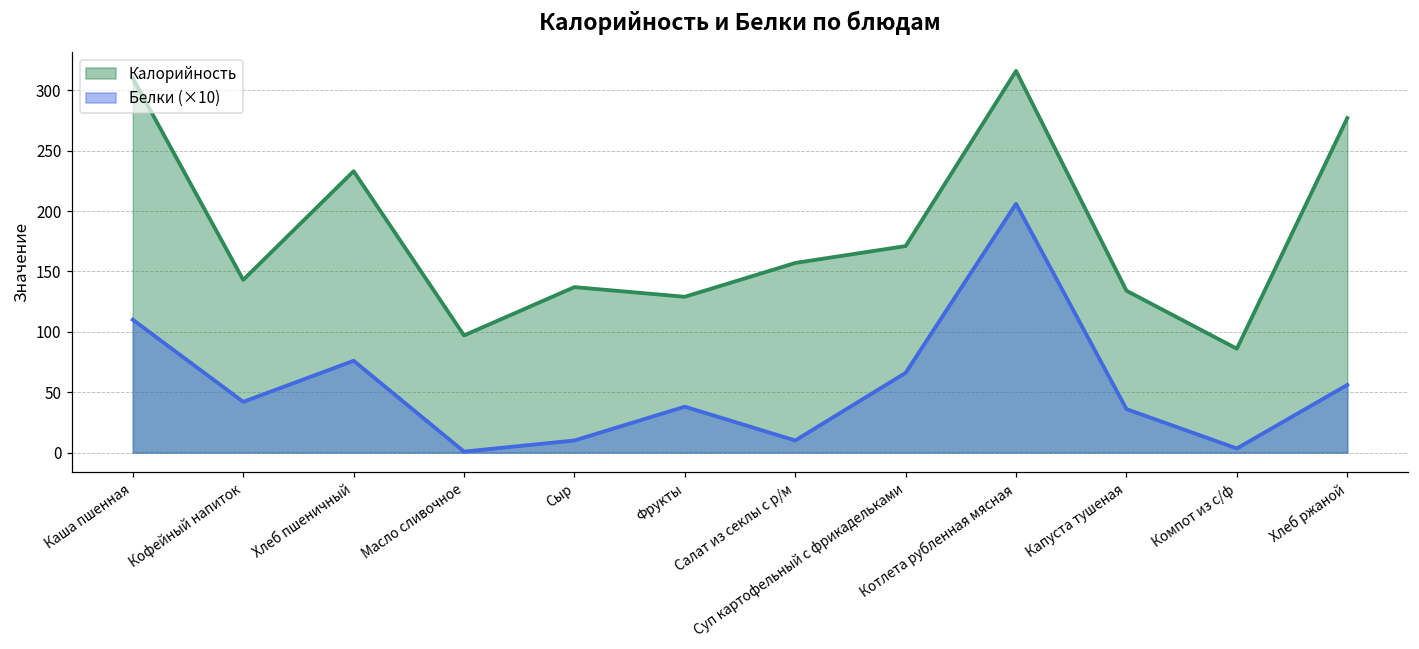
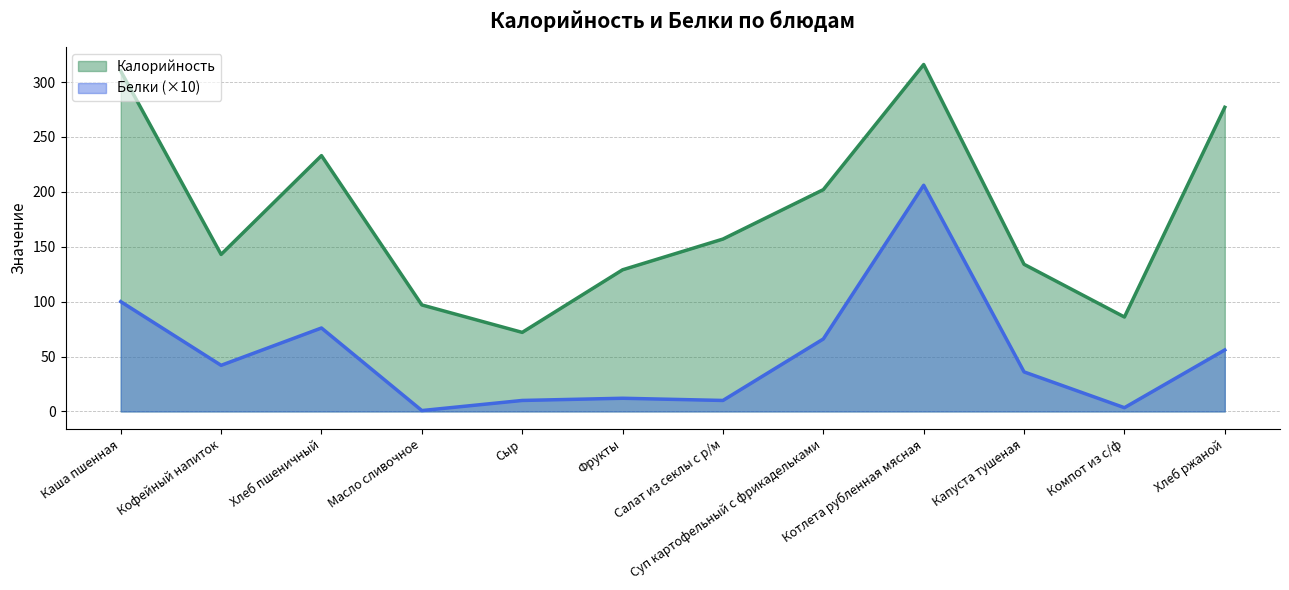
Белки (×10), Каша пшенная: 110 -> 100
Калорийность, Сыр: 137 -> 72
Белки (×10), Фрукты: 38 -> 12
Калорийность, Суп картофельный с фрикадельками: 171 -> 202
